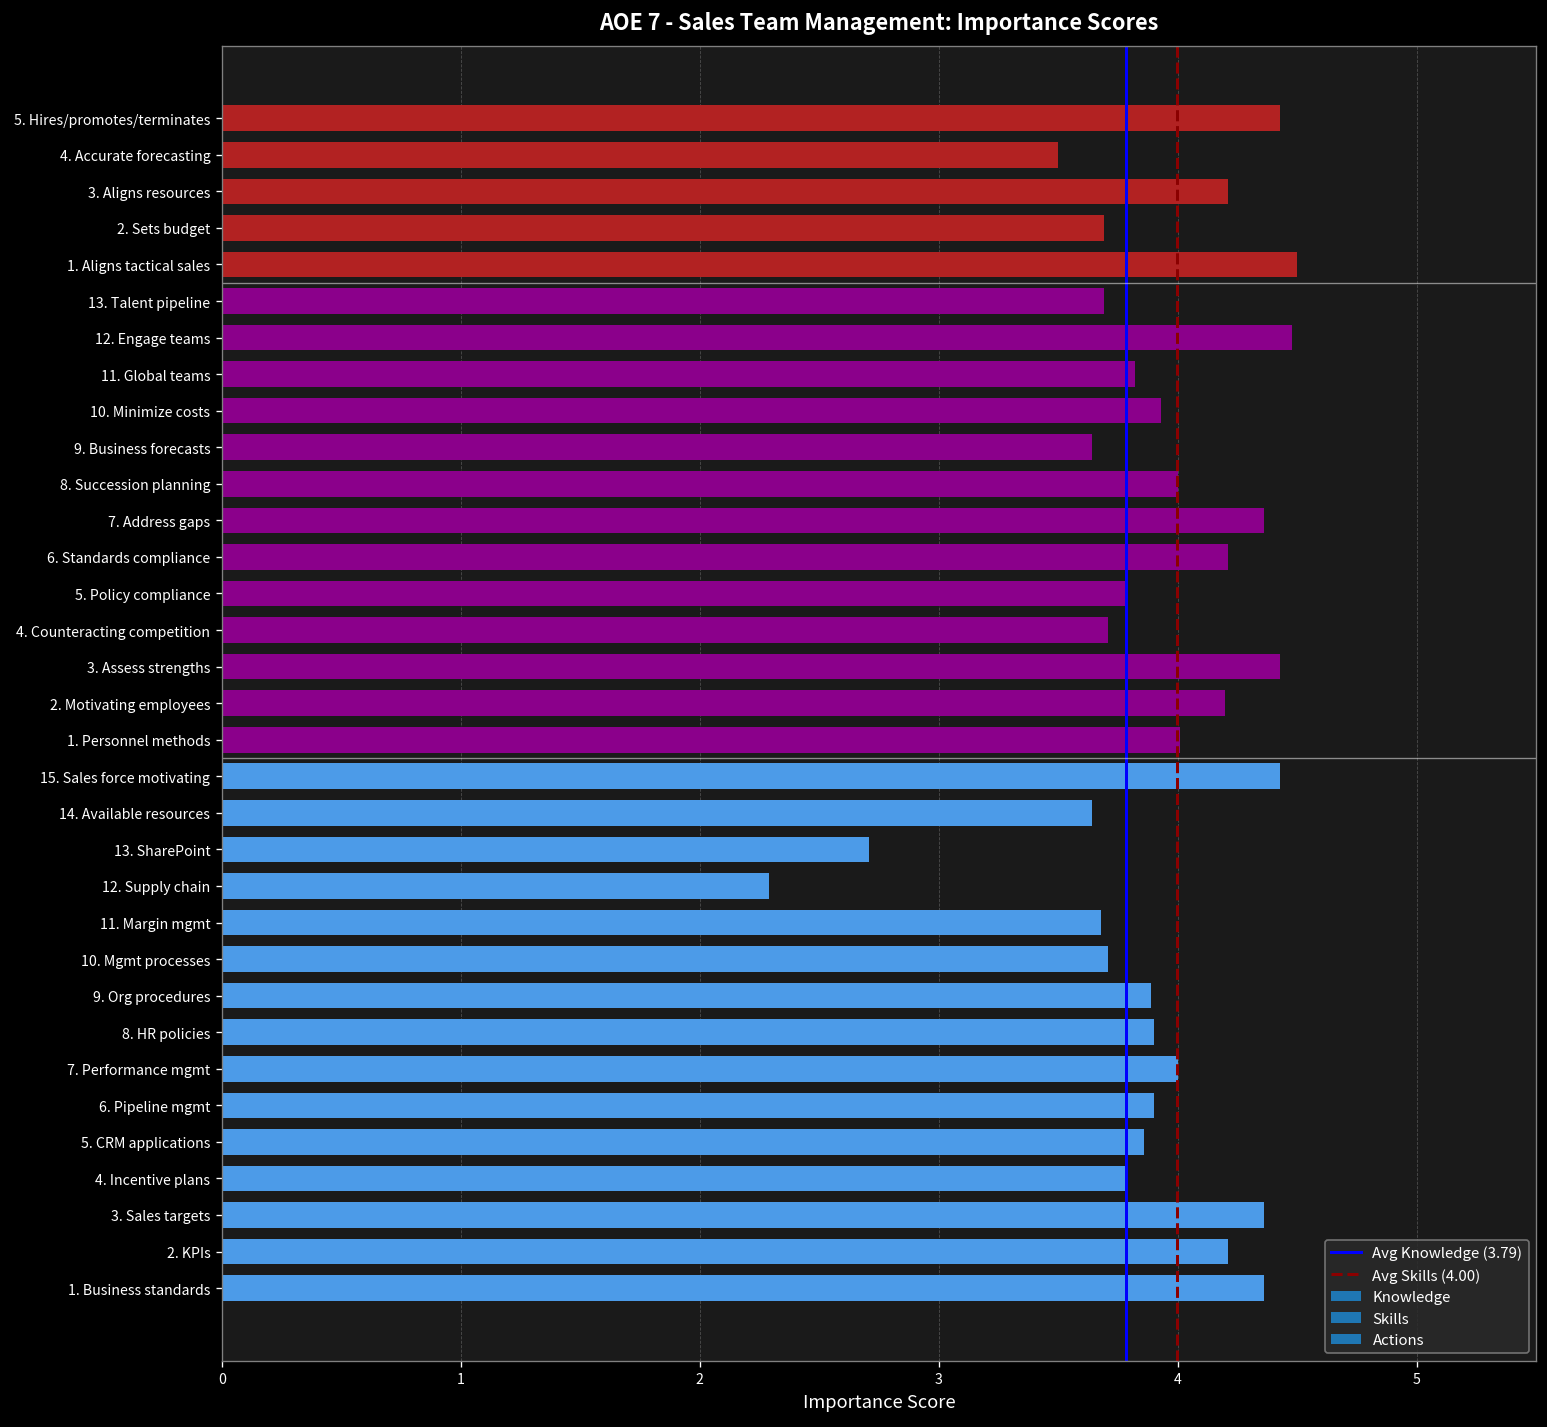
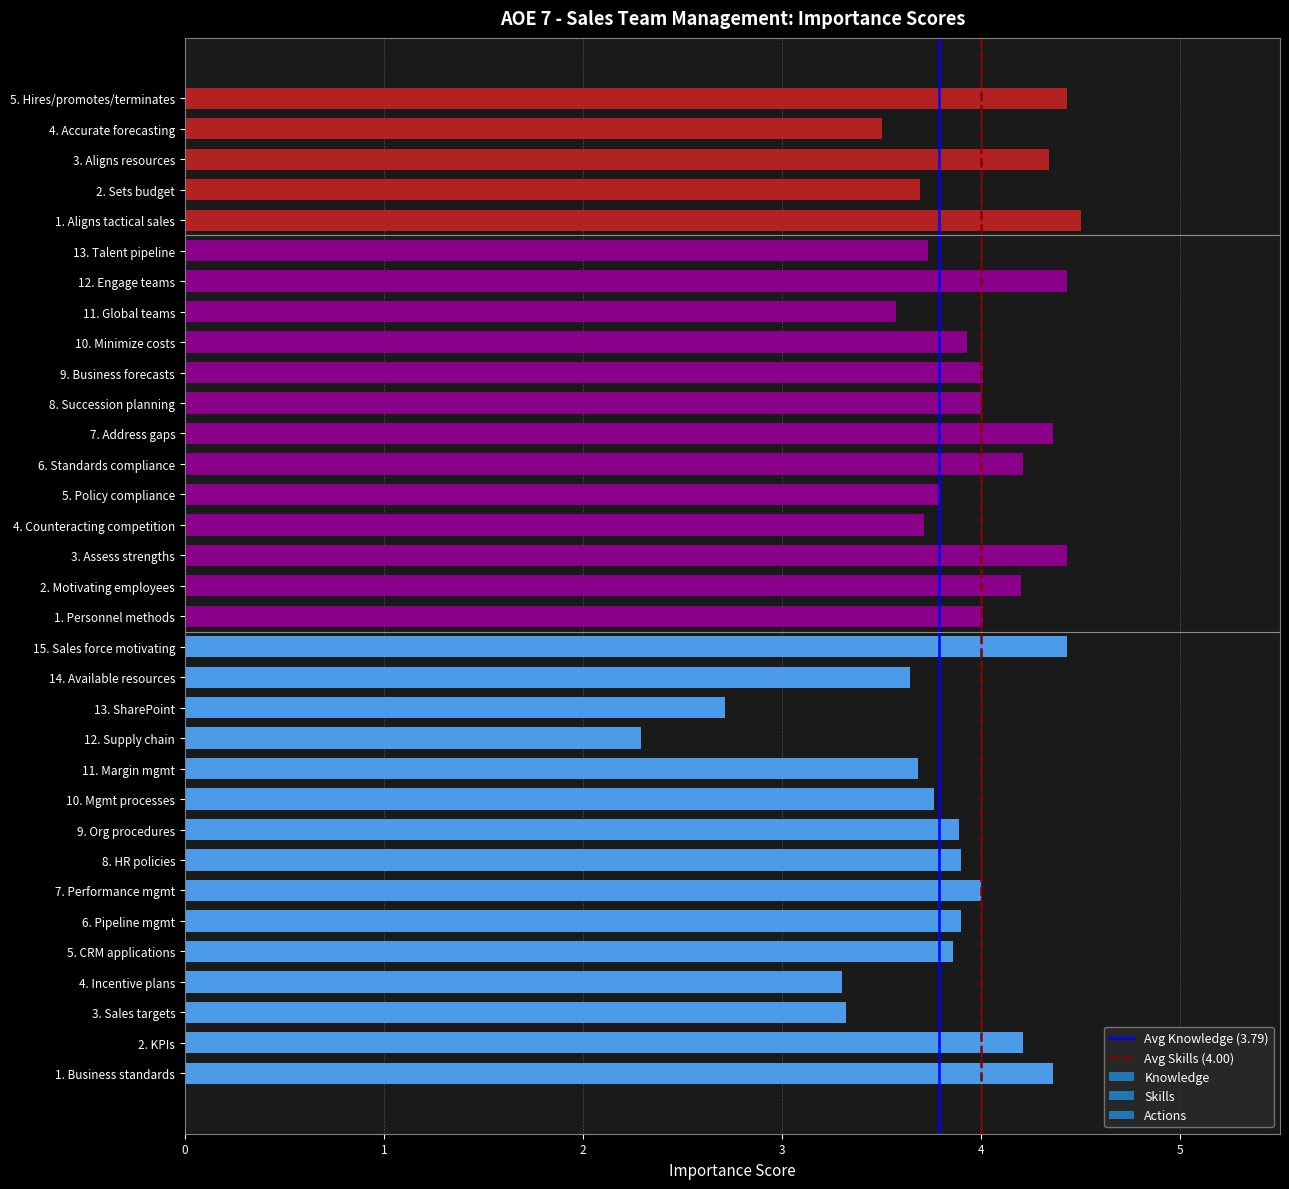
3. Aligns resources: 4.21 -> 4.34
13. Talent pipeline: 3.69 -> 3.73
12. Engage teams: 4.48 -> 4.43
11. Global teams: 3.82 -> 3.57
9. Business forecasts: 3.64 -> 4.01
10. Mgmt processes: 3.71 -> 3.76
4. Incentive plans: 3.79 -> 3.30
3. Sales targets: 4.36 -> 3.32
